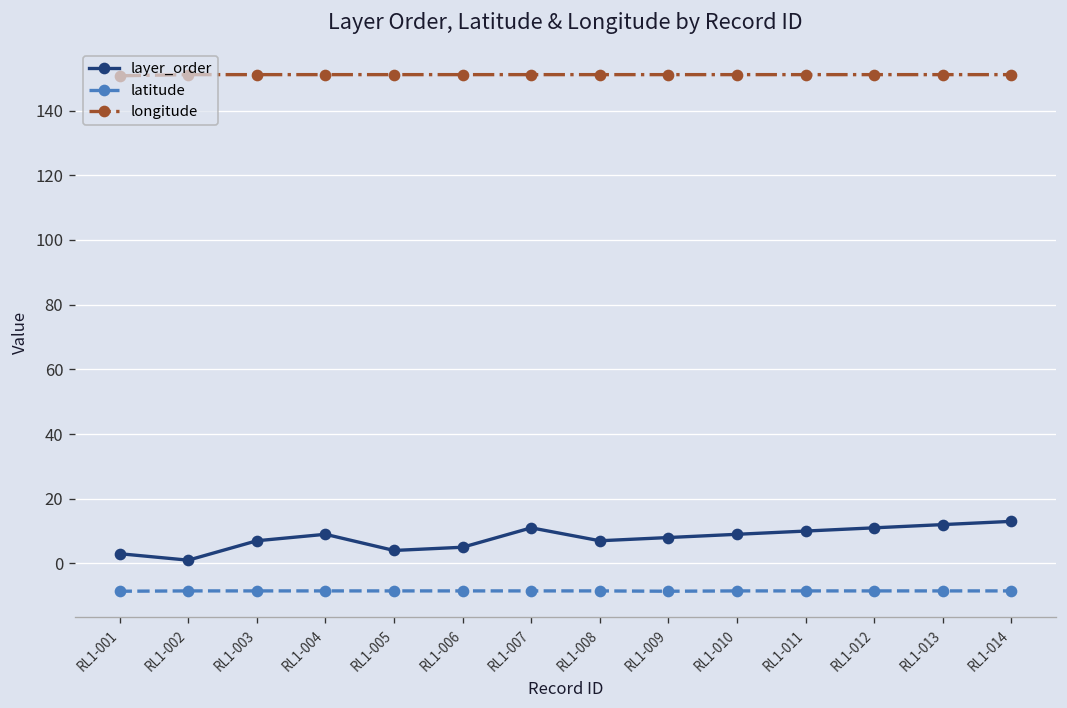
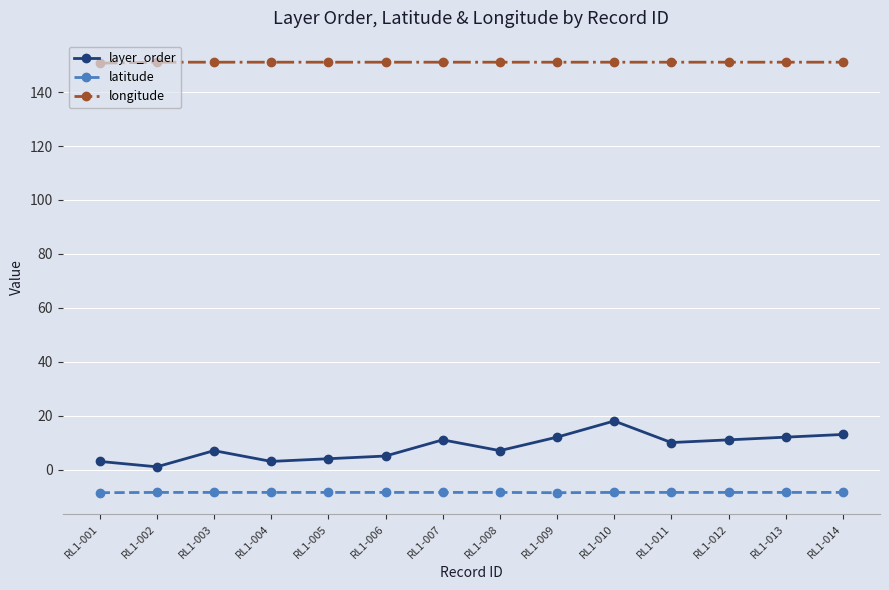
layer_order, RL1-004: 9 -> 3
layer_order, RL1-009: 8 -> 12
layer_order, RL1-010: 9 -> 18
